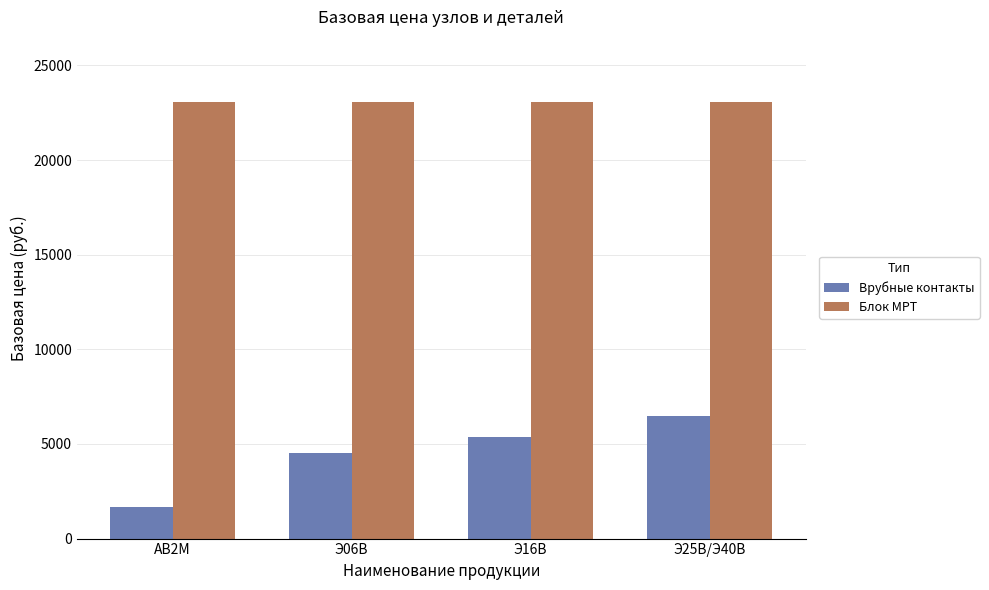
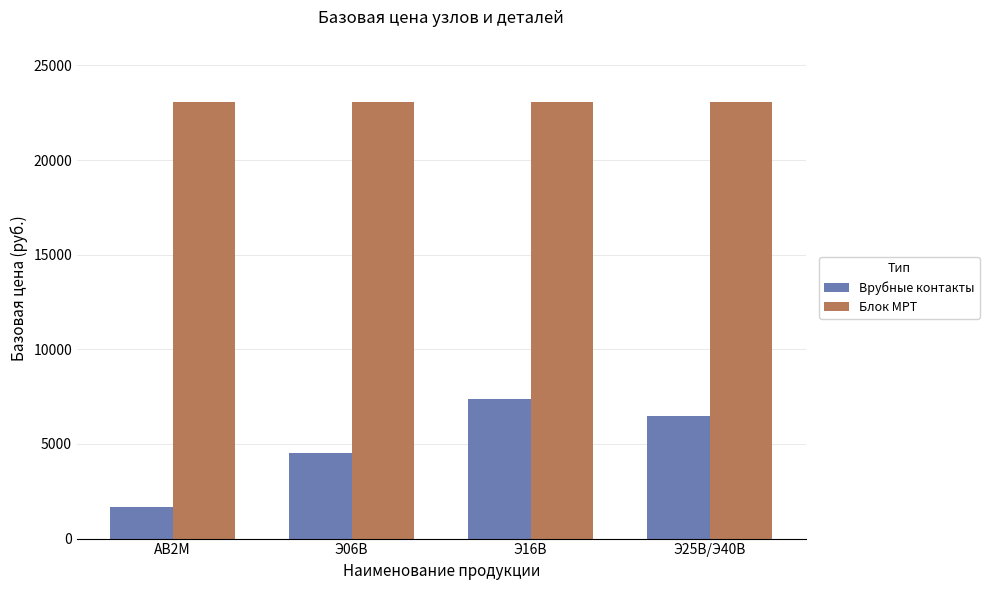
Врубные контакты, Э16В: 5400 -> 7400
